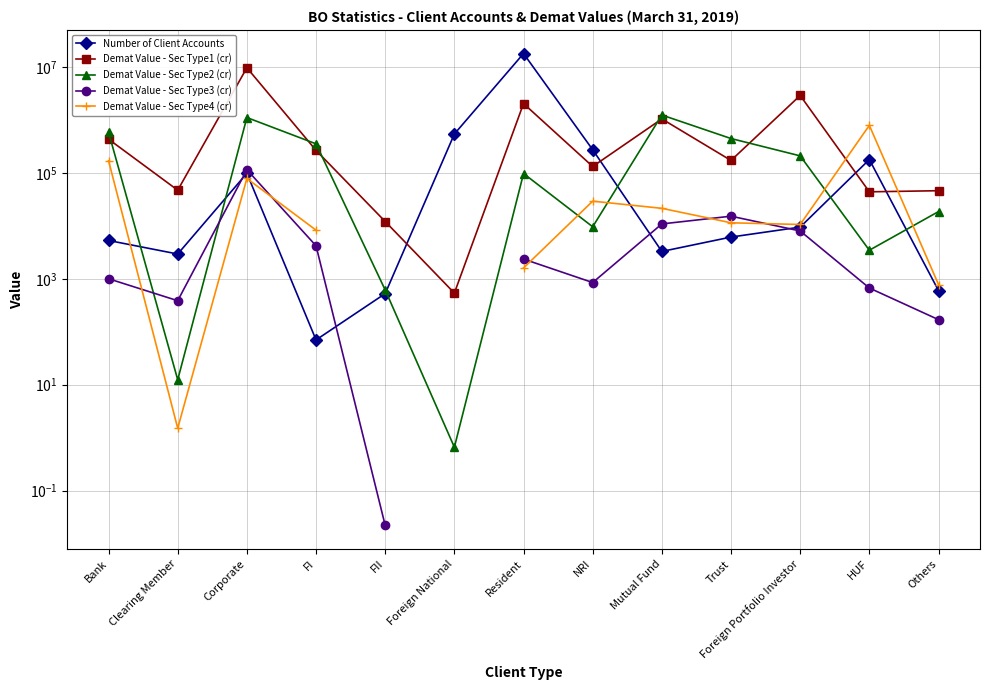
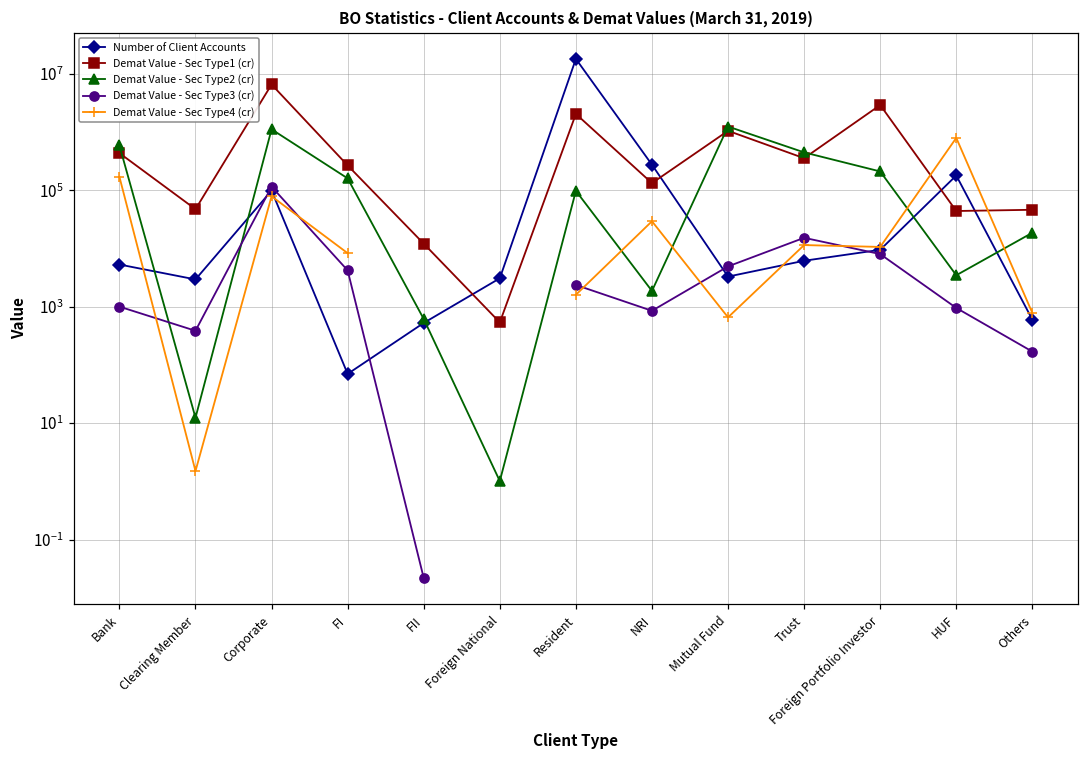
Demat Value - Sec Type1 (cr), Corporate: 10000000 -> 7000000
Demat Value - Sec Type2 (cr), FI: 400000 -> 160000
Number of Client Accounts, Foreign National: 500000 -> 3000
Demat Value - Sec Type2 (cr), Foreign National: 0.7 -> 1.0
Demat Value - Sec Type2 (cr), NRI: 10000 -> 1900
Demat Value - Sec Type3 (cr), Mutual Fund: 11000 -> 5000
Demat Value - Sec Type4 (cr), Mutual Fund: 21000 -> 700
Demat Value - Sec Type1 (cr), Trust: 170000 -> 400000
Demat Value - Sec Type3 (cr), HUF: 700 -> 1000
